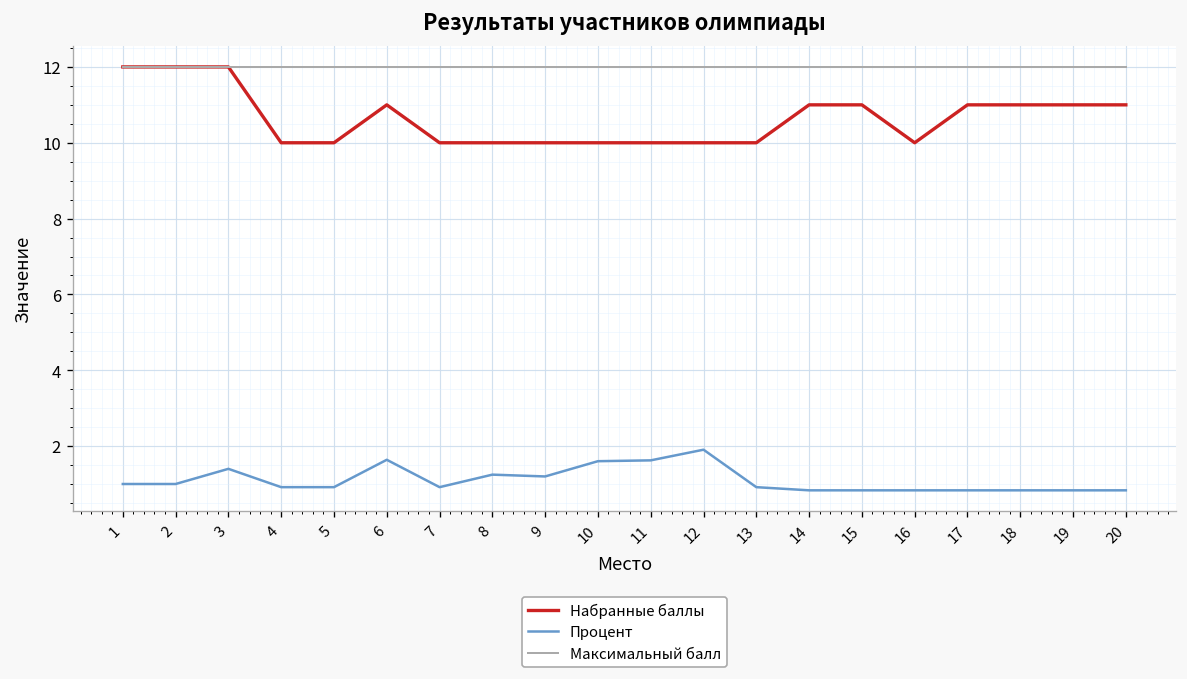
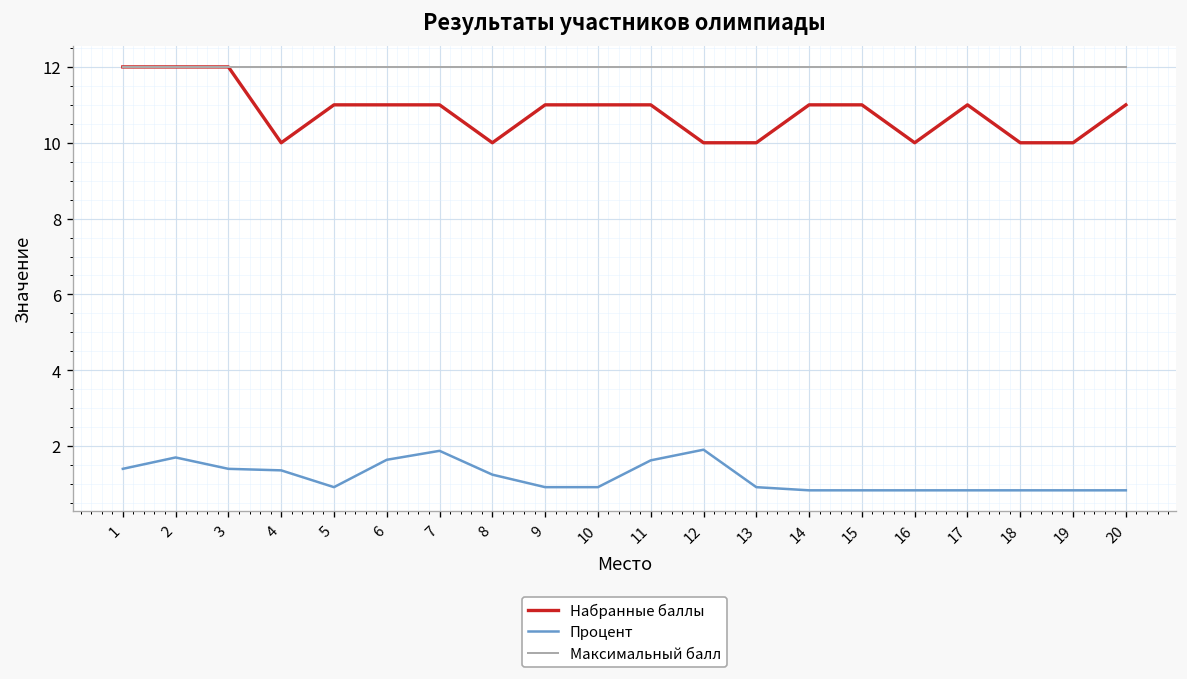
Процент, 1: 1.0 -> 1.4
Процент, 2: 1.0 -> 1.7
Процент, 4: 0.9 -> 1.4
Набранные баллы, 5: 10 -> 11
Набранные баллы, 7: 10 -> 11
Процент, 7: 0.9 -> 1.9
Набранные баллы, 9: 10 -> 11
Процент, 9: 1.2 -> 0.9
Набранные баллы, 10: 10 -> 11
Процент, 10: 1.6 -> 0.9
Набранные баллы, 11: 10 -> 11
Набранные баллы, 18: 11 -> 10
Набранные баллы, 19: 11 -> 10
